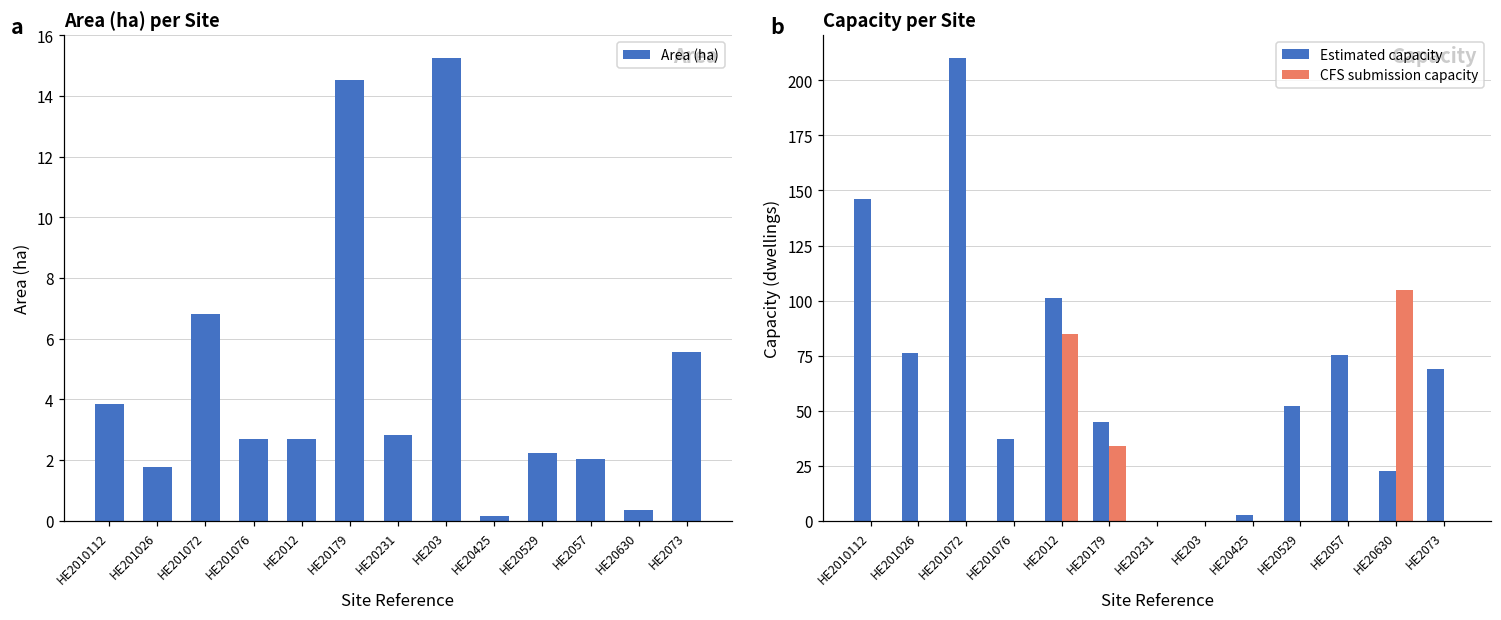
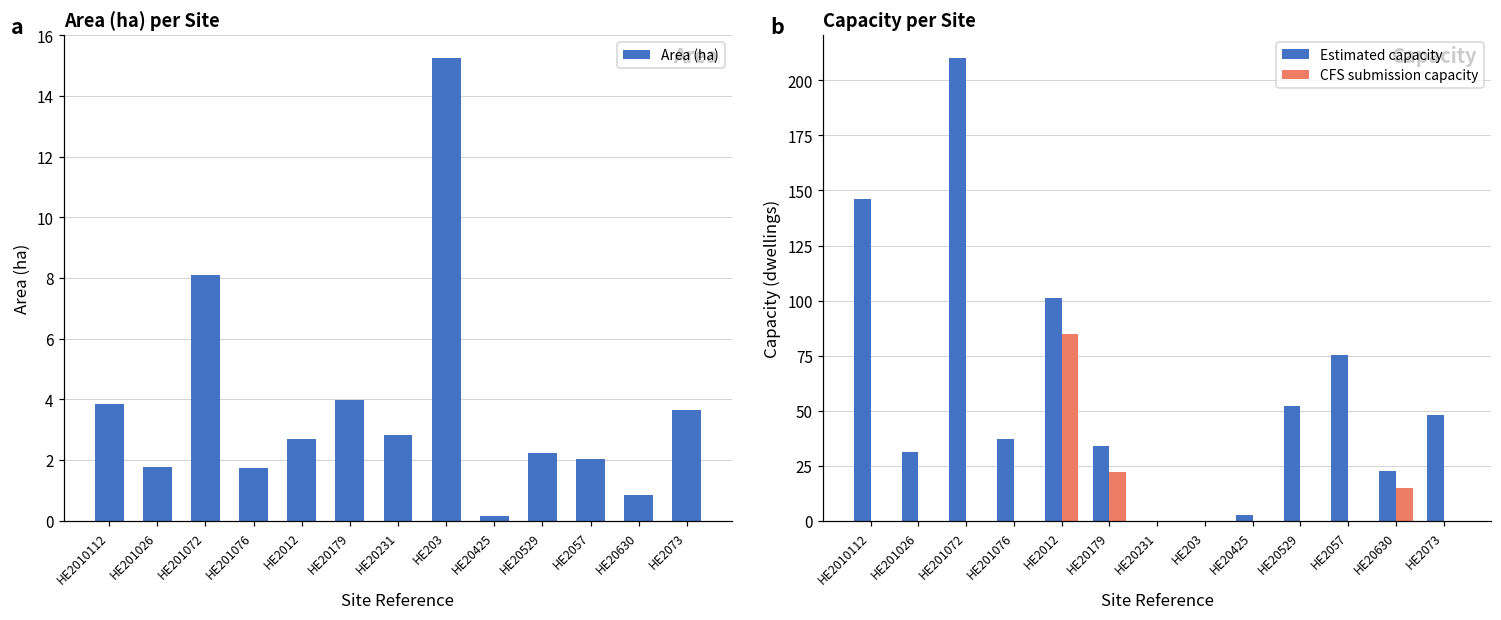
Area (ha) per Site, HE201072: 6.8 -> 8.1
Area (ha) per Site, HE201076: 2.7 -> 1.7
Area (ha) per Site, HE20179: 14.5 -> 4.0
Area (ha) per Site, HE20630: 0.3 -> 0.8
Area (ha) per Site, HE2073: 5.6 -> 3.7
Capacity per Site, Estimated capacity, HE201026: 76 -> 31
Capacity per Site, Estimated capacity, HE20179: 45 -> 34
Capacity per Site, CFS submission capacity, HE20179: 34 -> 22
Capacity per Site, CFS submission capacity, HE20630: 105 -> 15
Capacity per Site, Estimated capacity, HE2073: 69 -> 48
